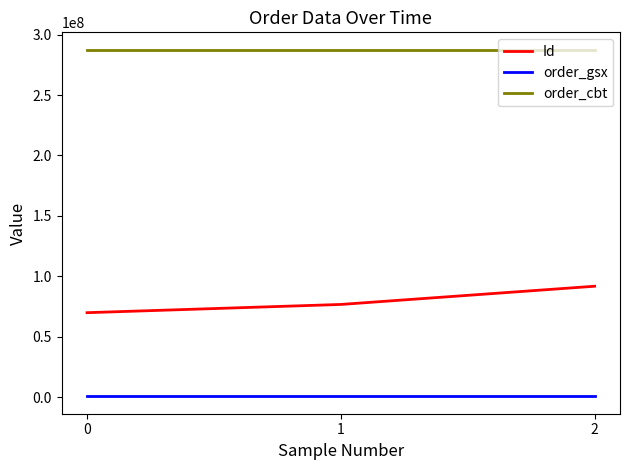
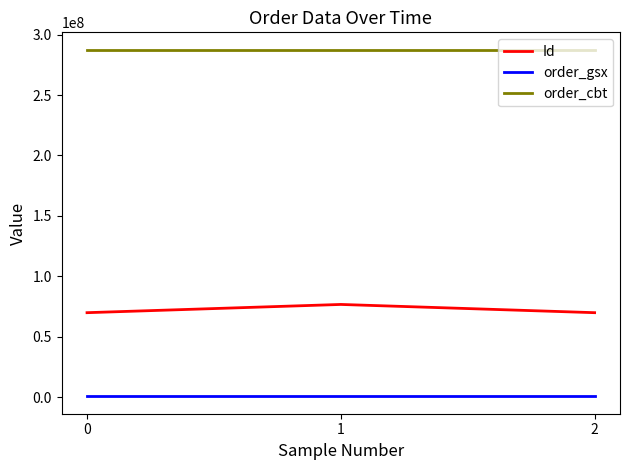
Id, 2: 92000000 -> 70000000
